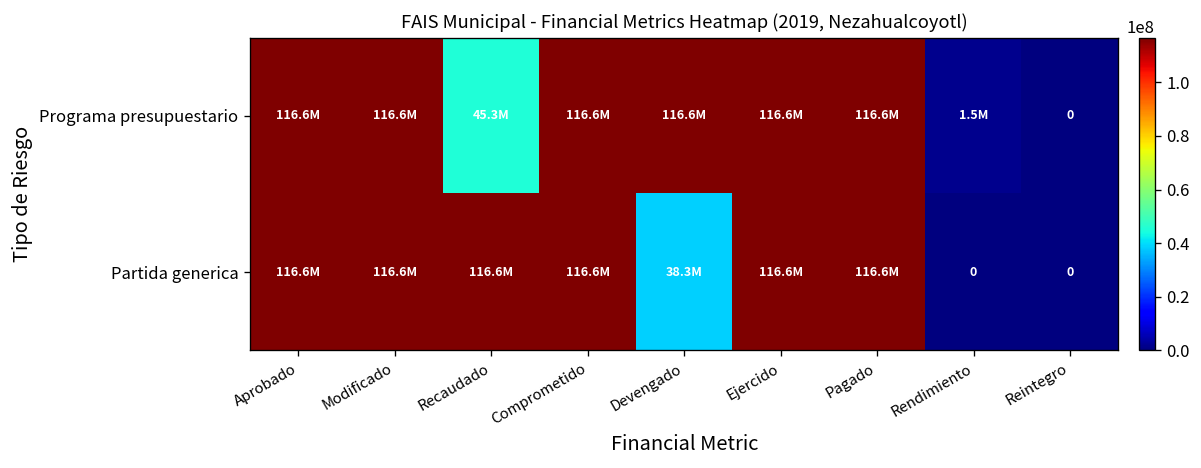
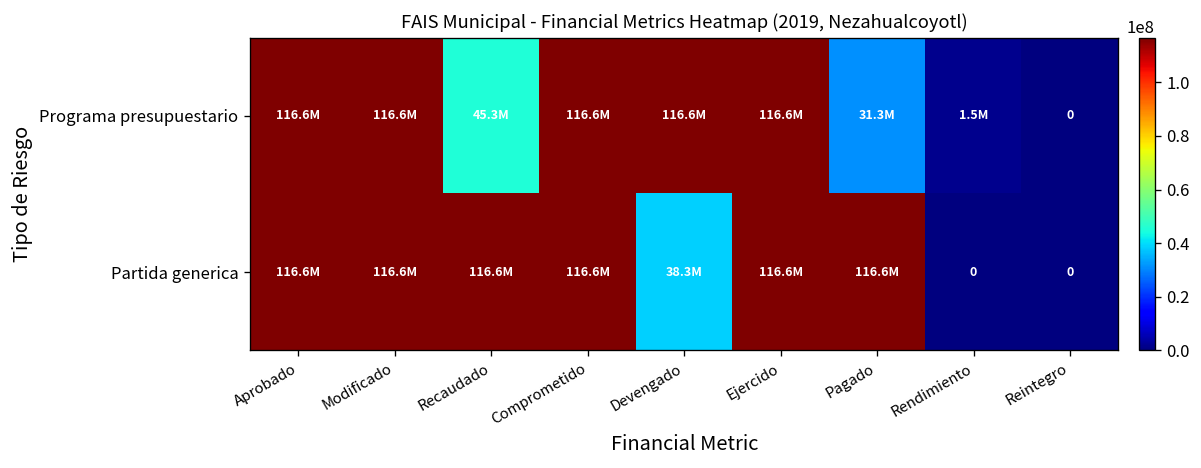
Programa presupuestario, Pagado: 116.6M -> 31.3M
